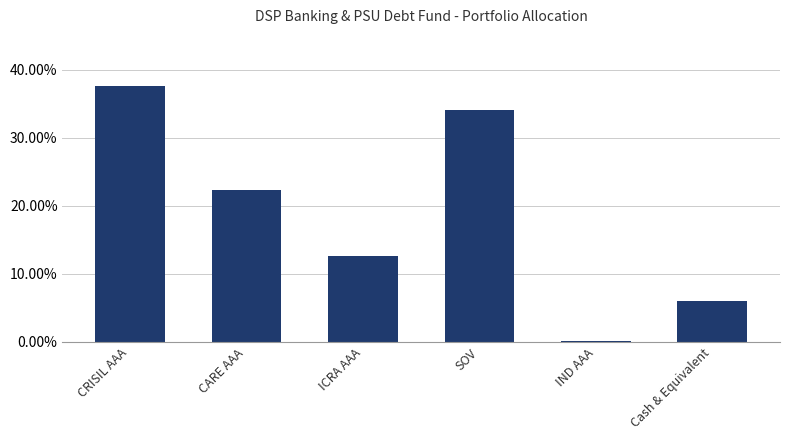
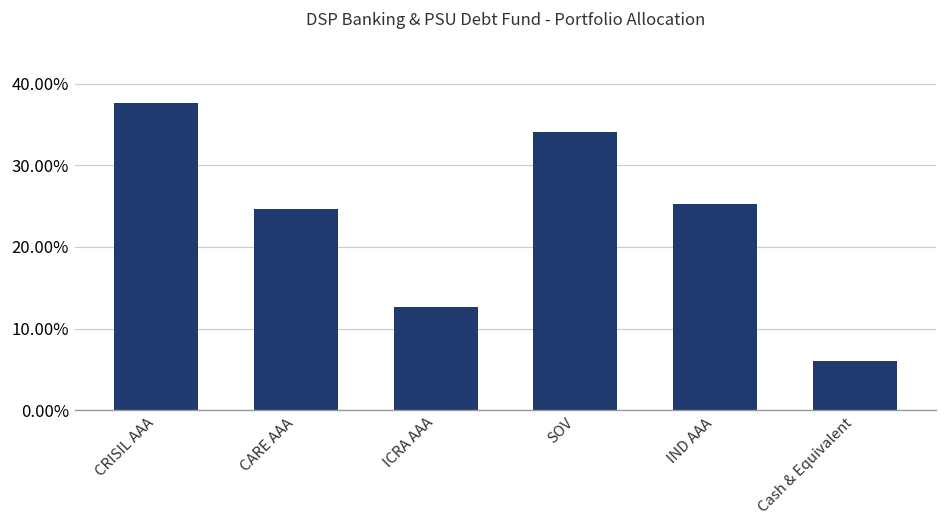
CARE AAA: 22% -> 25%
IND AAA: 0% -> 25%
